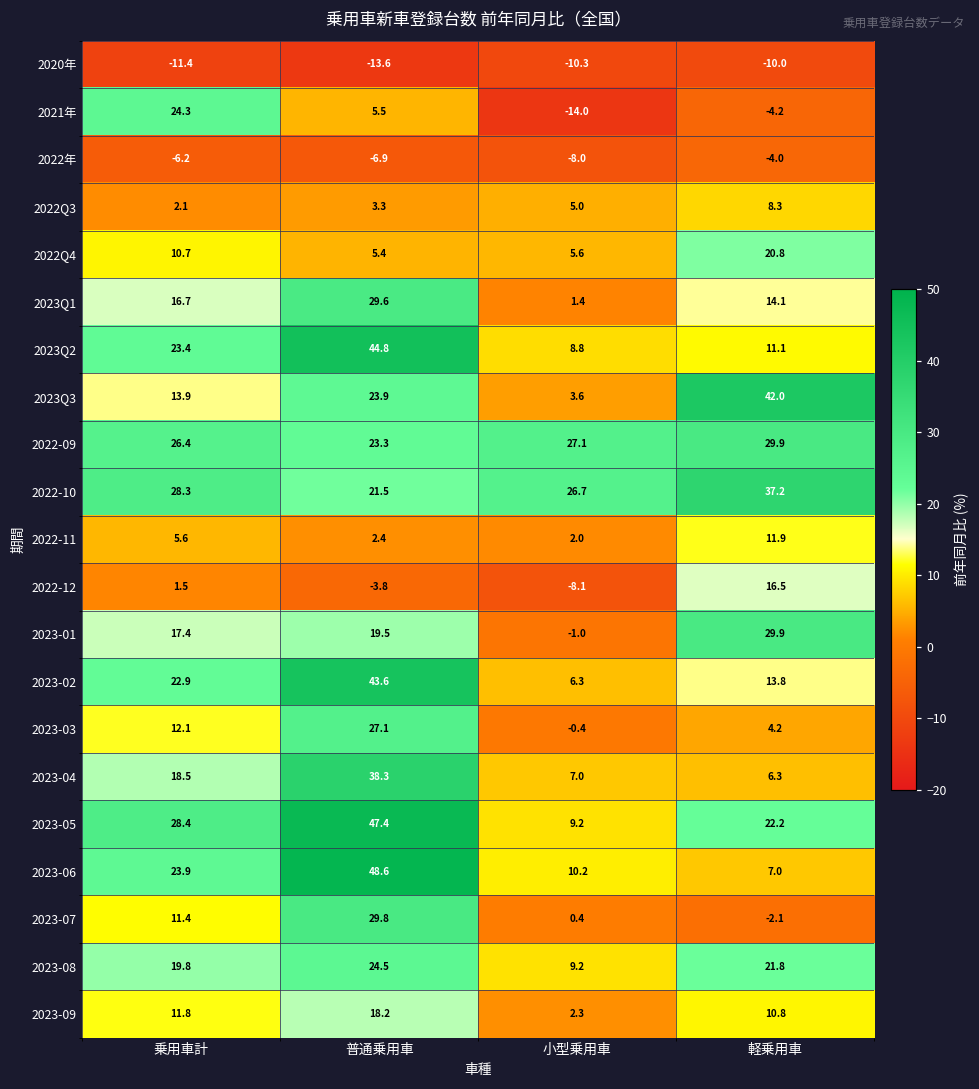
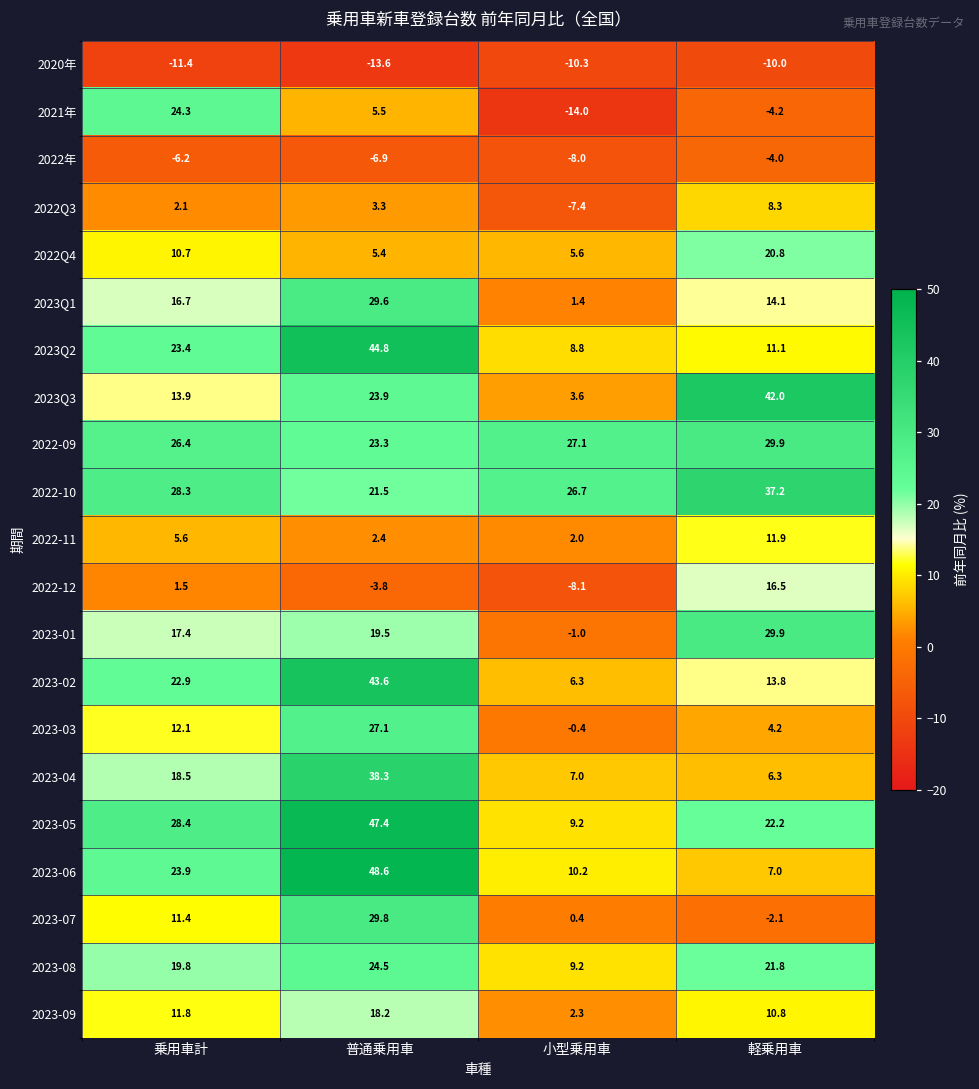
2022Q3, 小型乗用車: 5.0 -> -7.4
